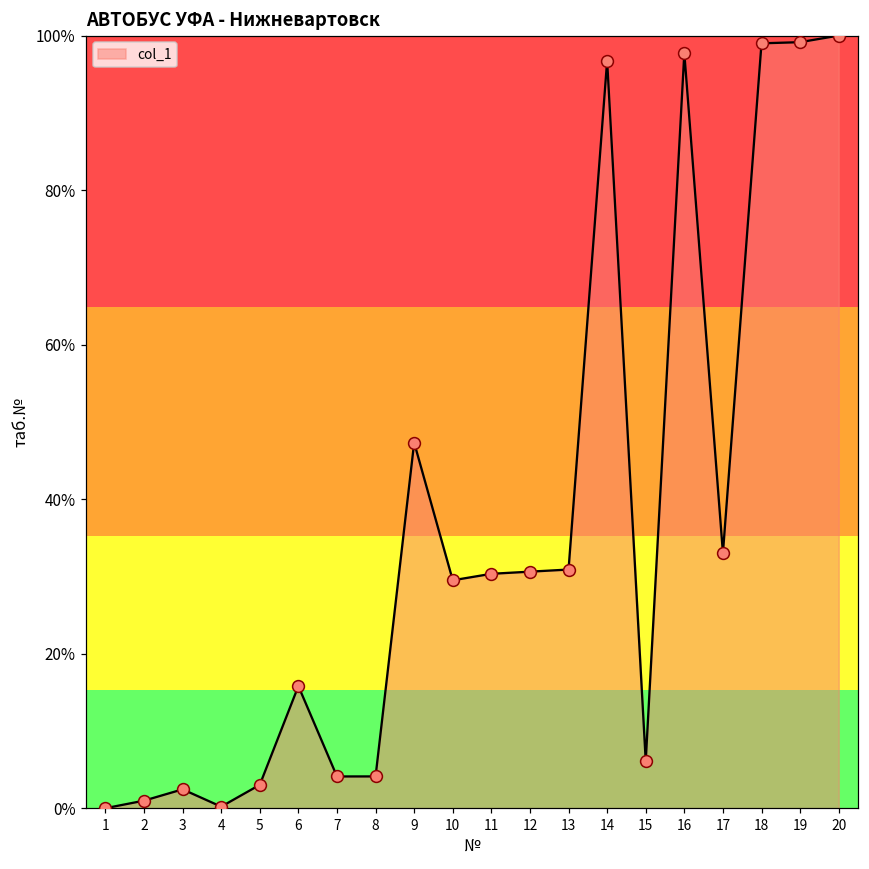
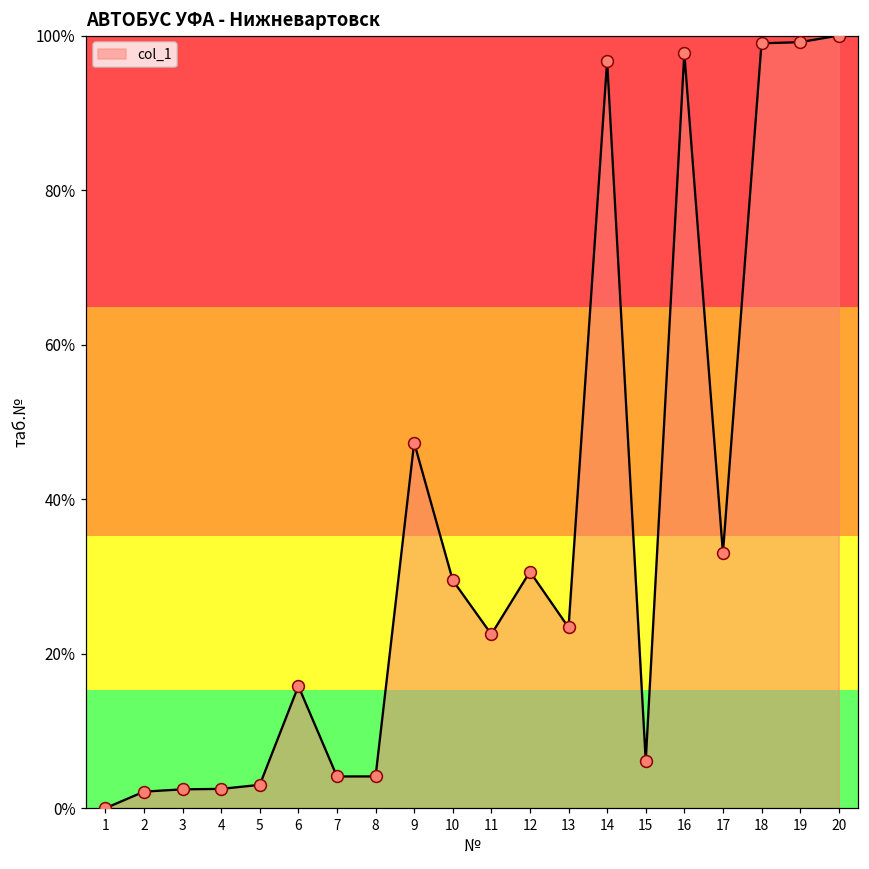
2: 1% -> 2%
4: 0% -> 2%
11: 30% -> 23%
13: 31% -> 23%
